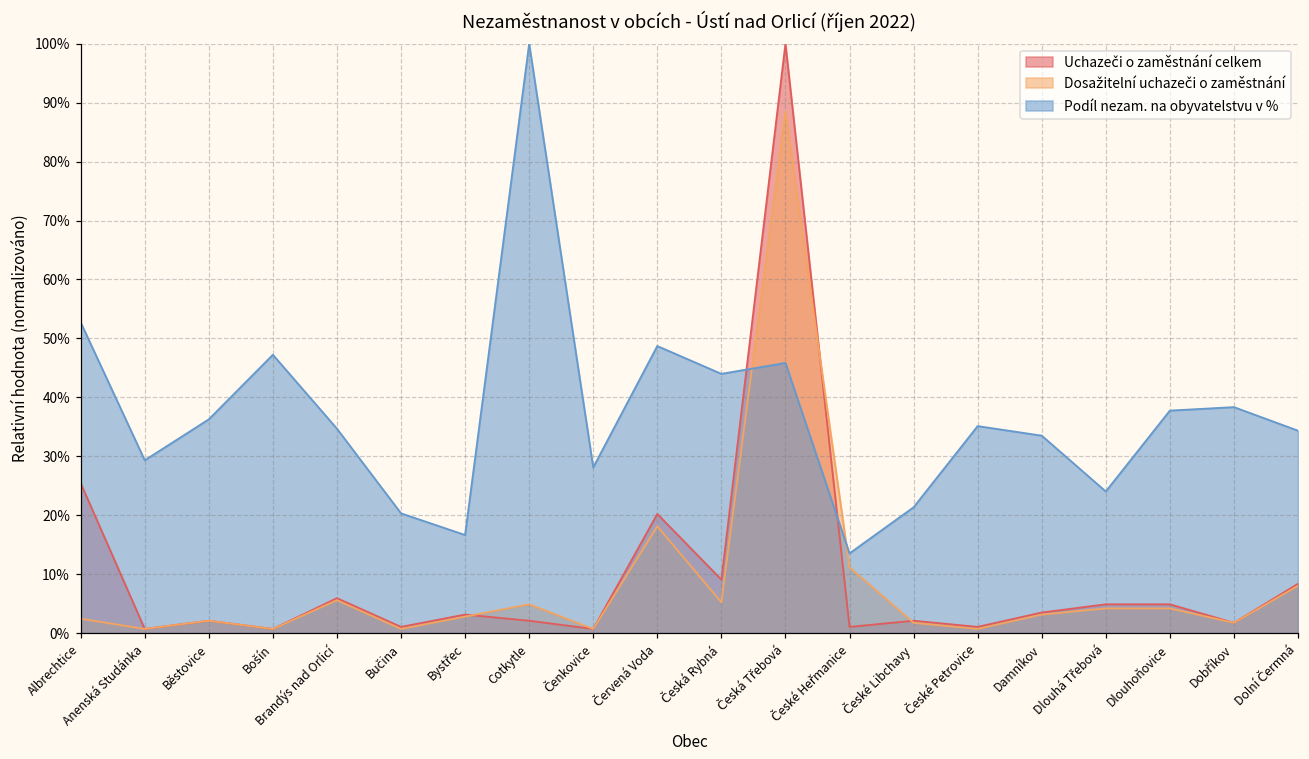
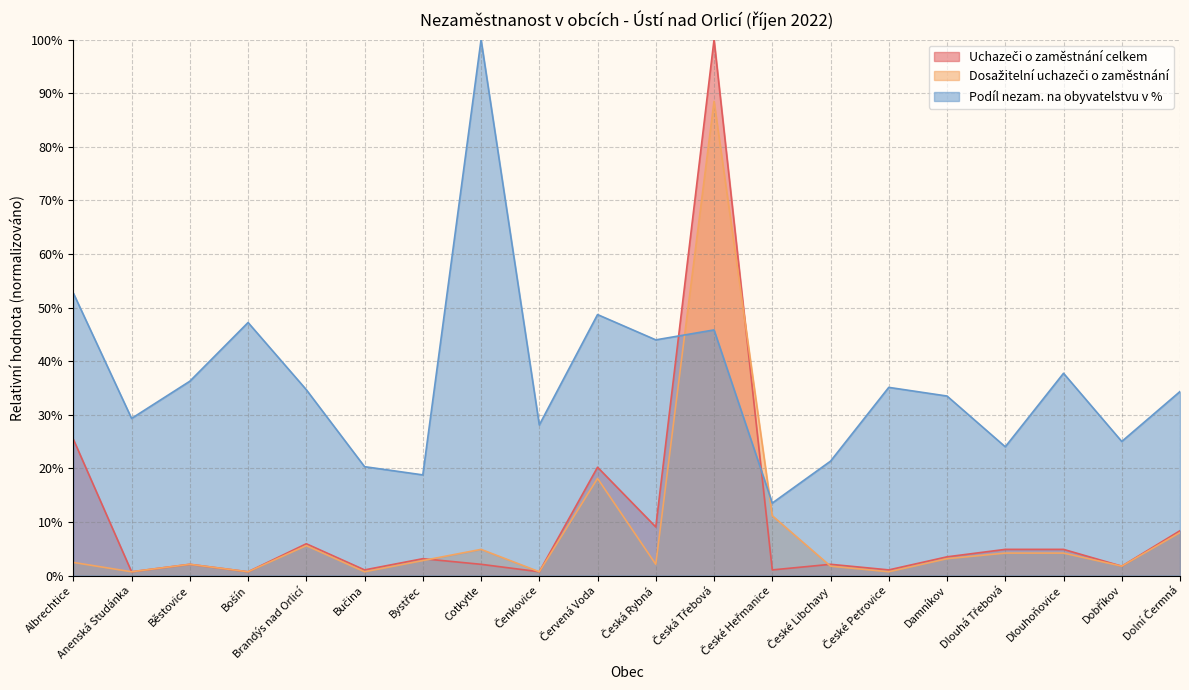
Podíl nezam. na obyvatelstvu v %, Bystřec: 17% -> 19%
Dosažitelní uchazeči o zaměstnání, Česká Rybná: 5% -> 2%
Podíl nezam. na obyvatelstvu v %, Dobříkov: 38% -> 25%
